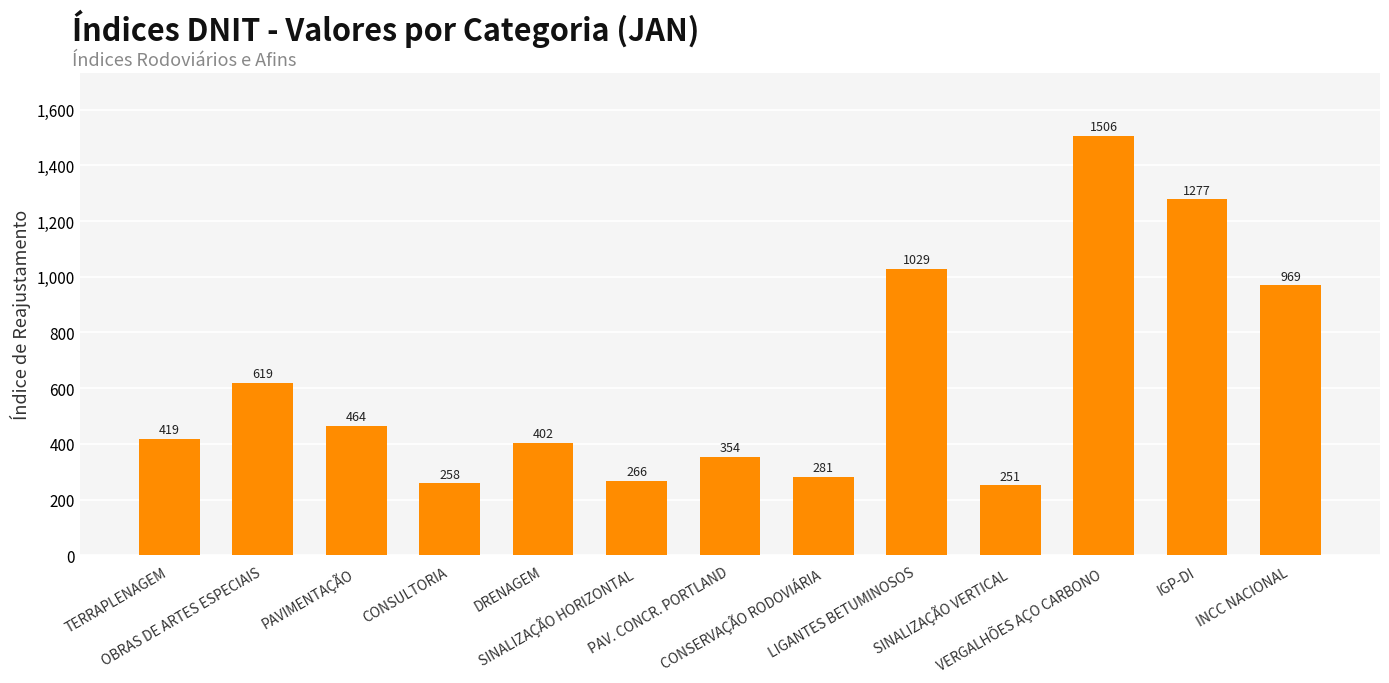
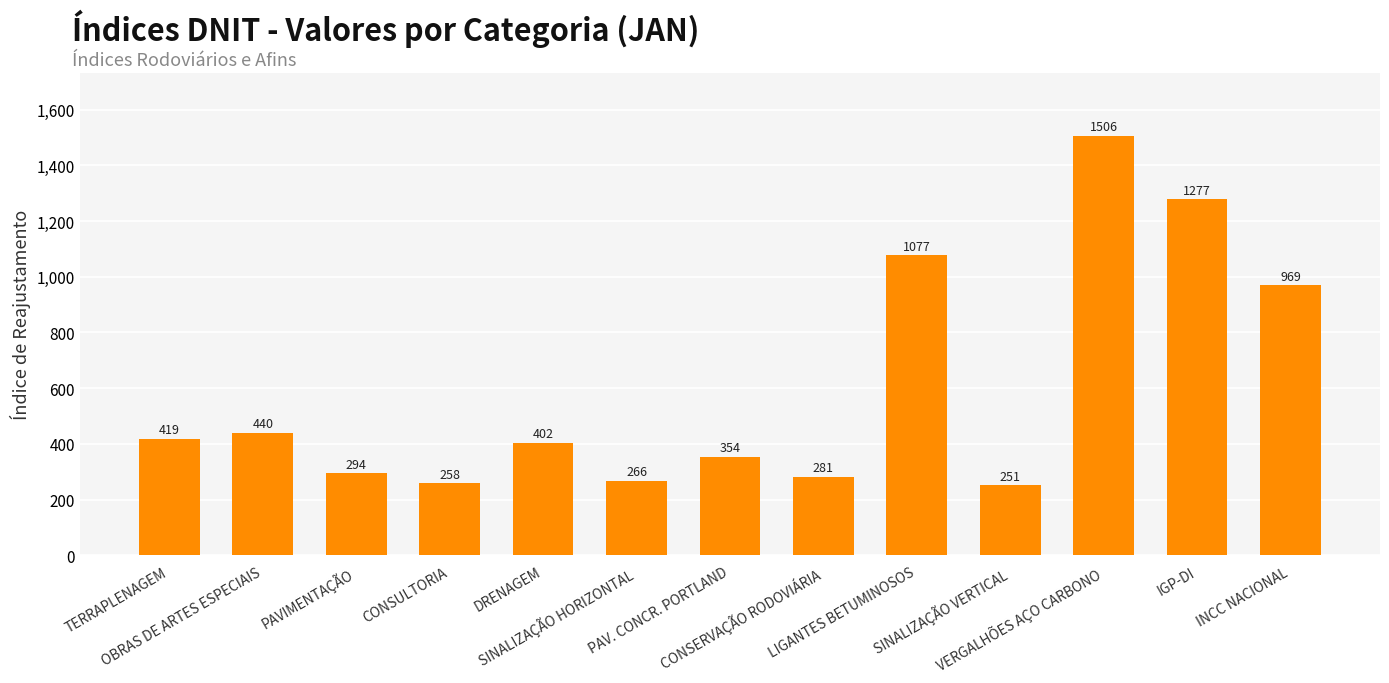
OBRAS DE ARTES ESPECIAIS: 619 -> 440
PAVIMENTAÇÃO: 464 -> 294
LIGANTES BETUMINOSOS: 1029 -> 1077
